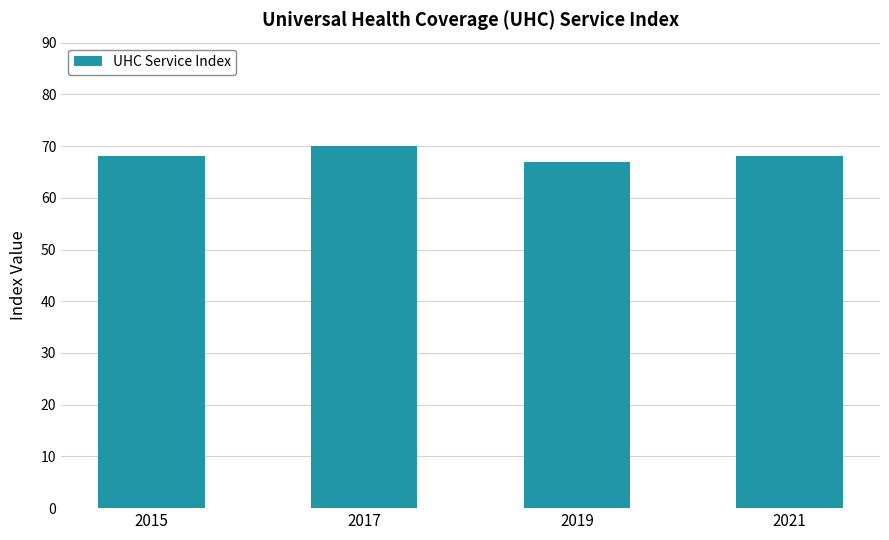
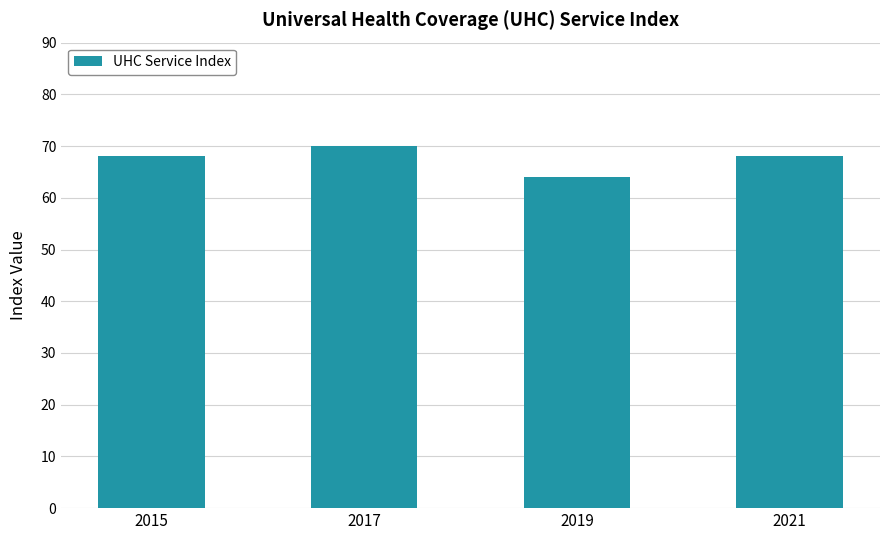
2019: 67 -> 64
